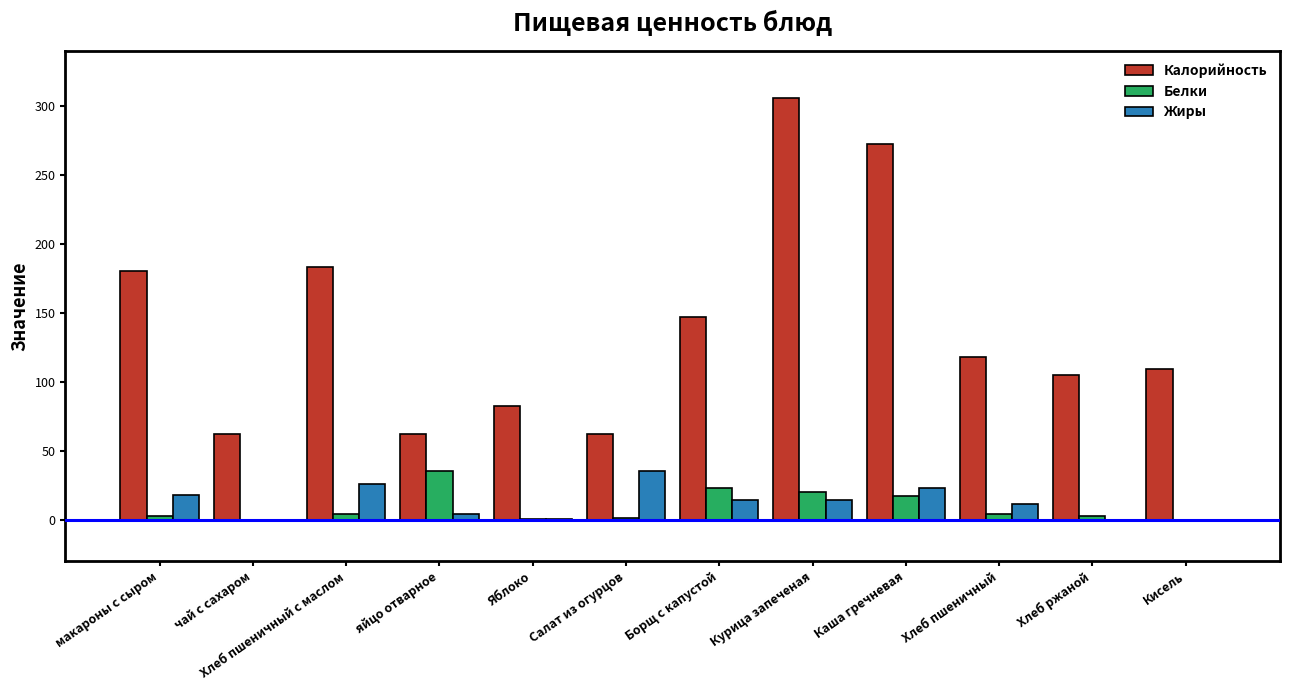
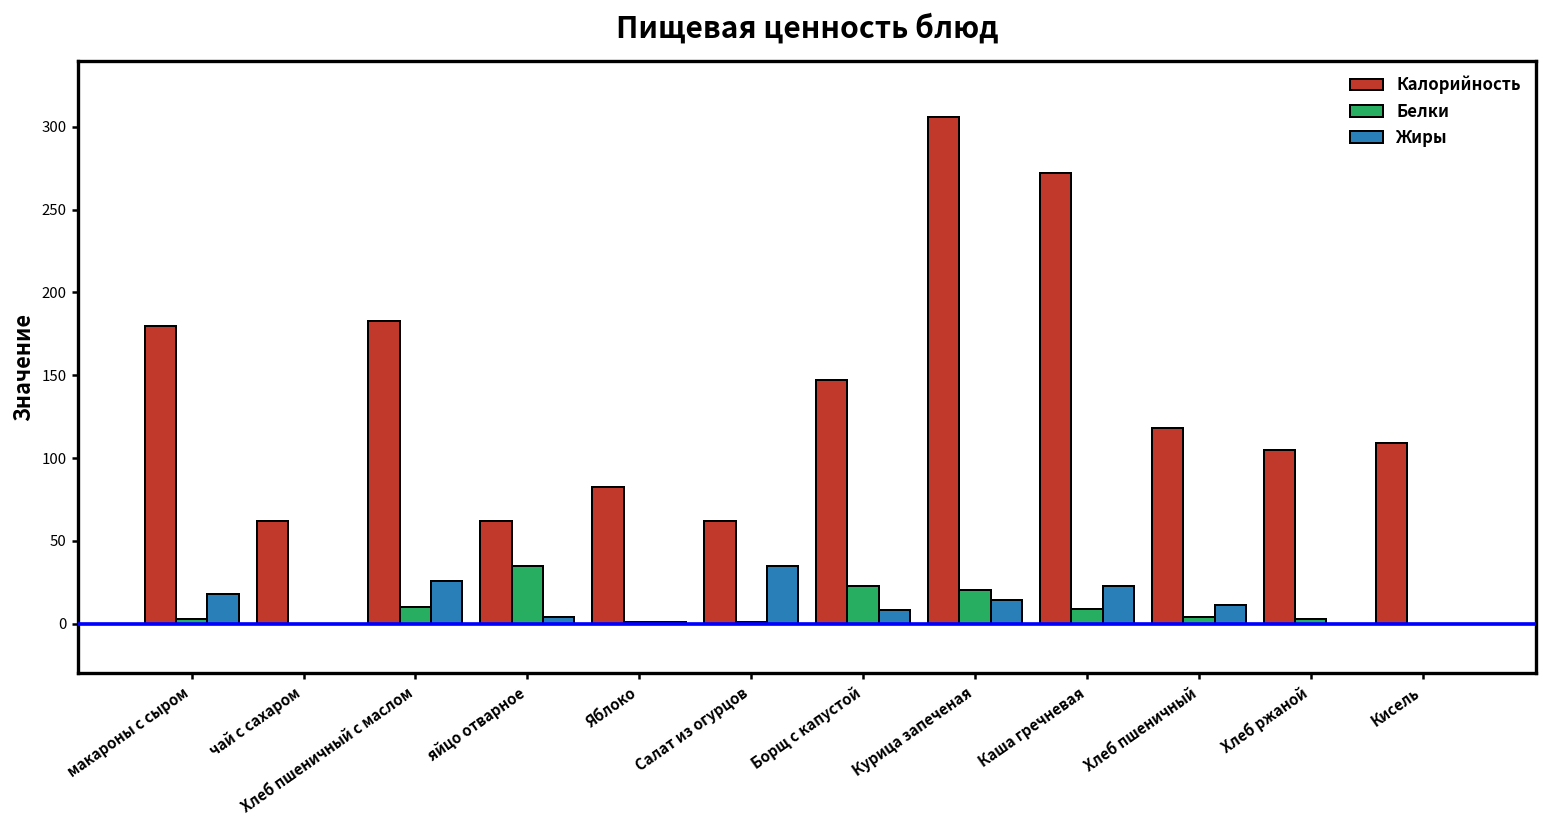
Белки, Хлеб пшеничный с маслом: 4 -> 10
Жиры, Борщ с капустой: 14 -> 8
Белки, Каша гречневая: 17 -> 9
